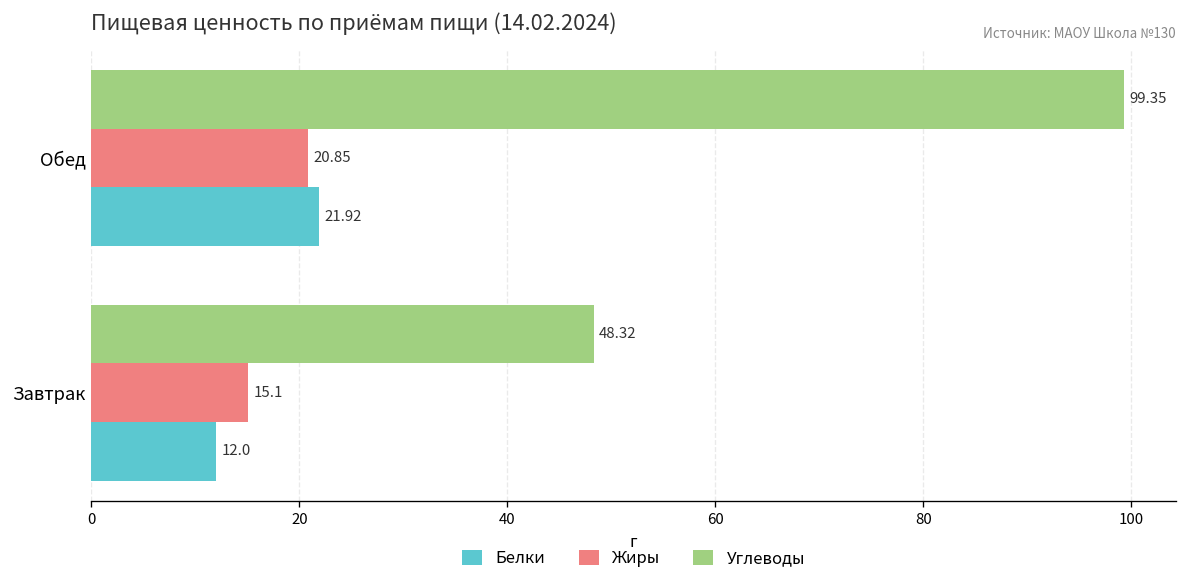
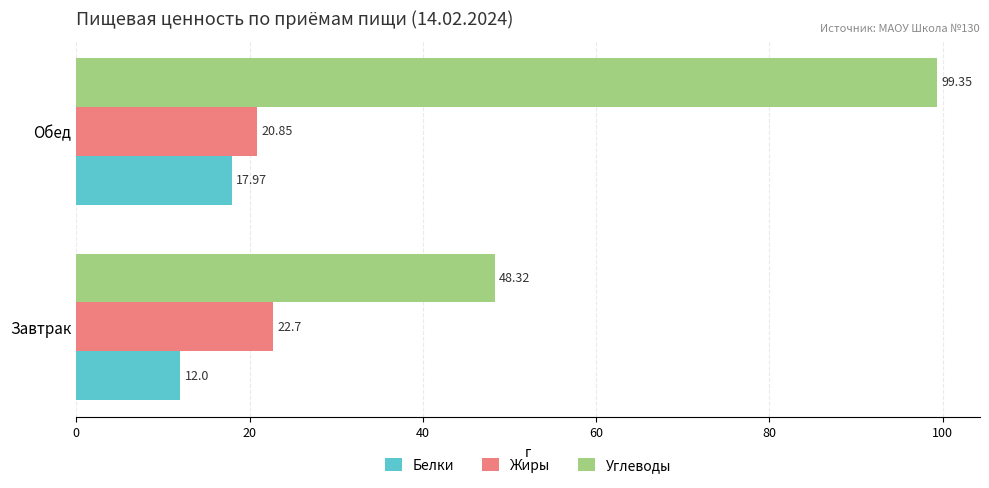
Белки, Обед: 21.92 -> 17.97
Жиры, Завтрак: 15.1 -> 22.7
